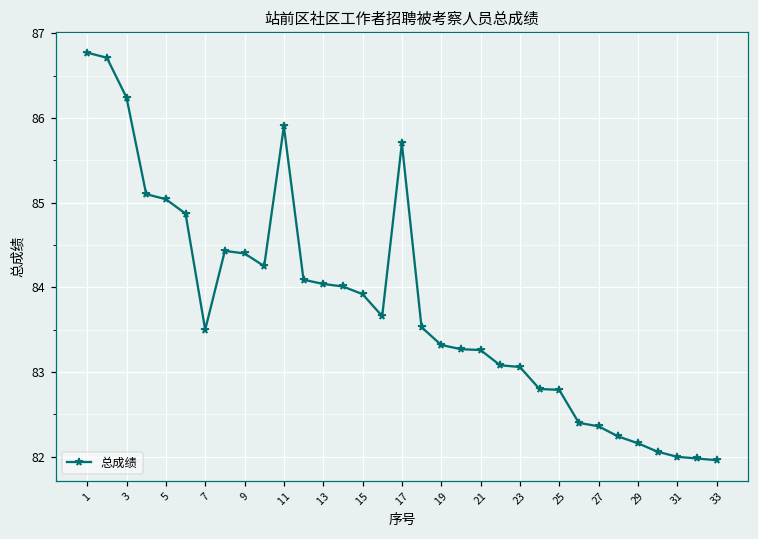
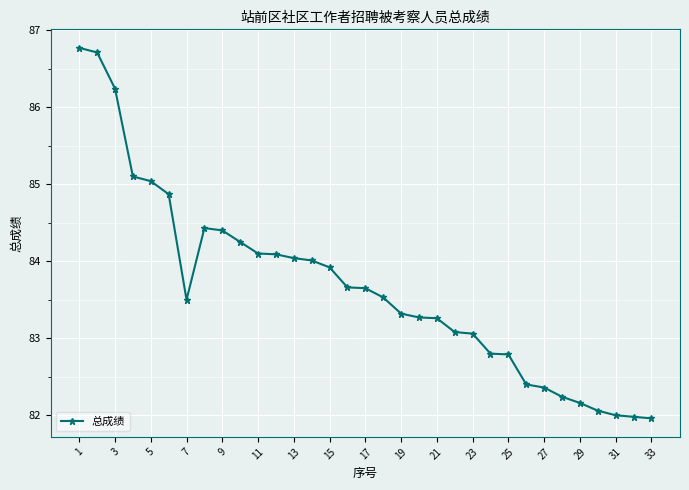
11: 85.9 -> 84.1
17: 85.7 -> 83.7
